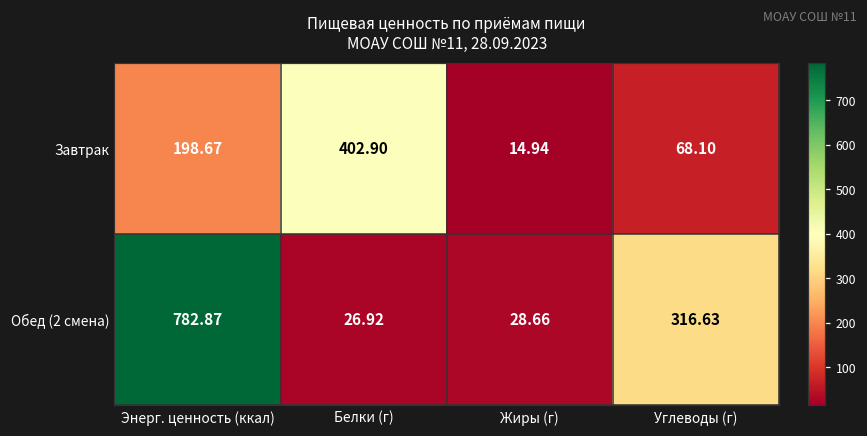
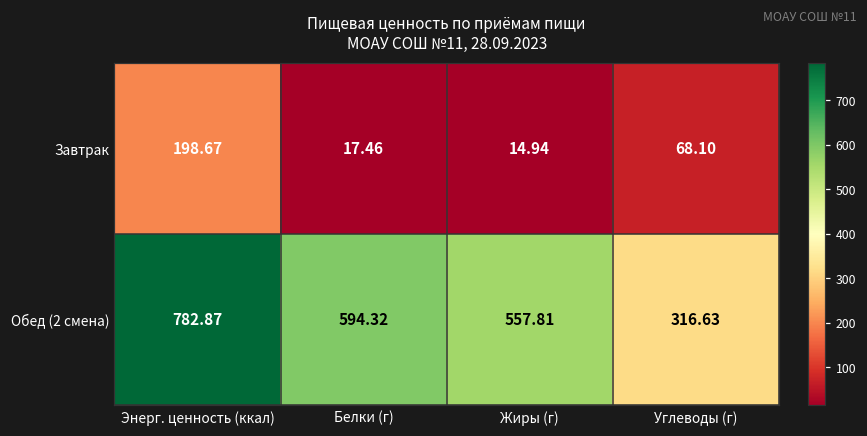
Завтрак, Белки (г): 402.90 -> 17.46
Обед (2 смена), Белки (г): 26.92 -> 594.32
Обед (2 смена), Жиры (г): 28.66 -> 557.81
